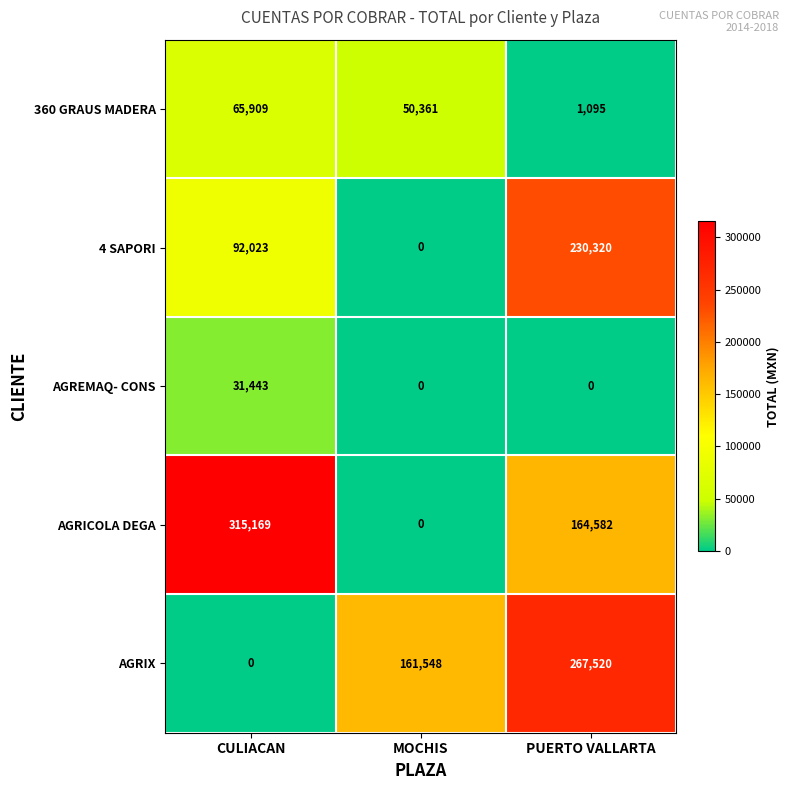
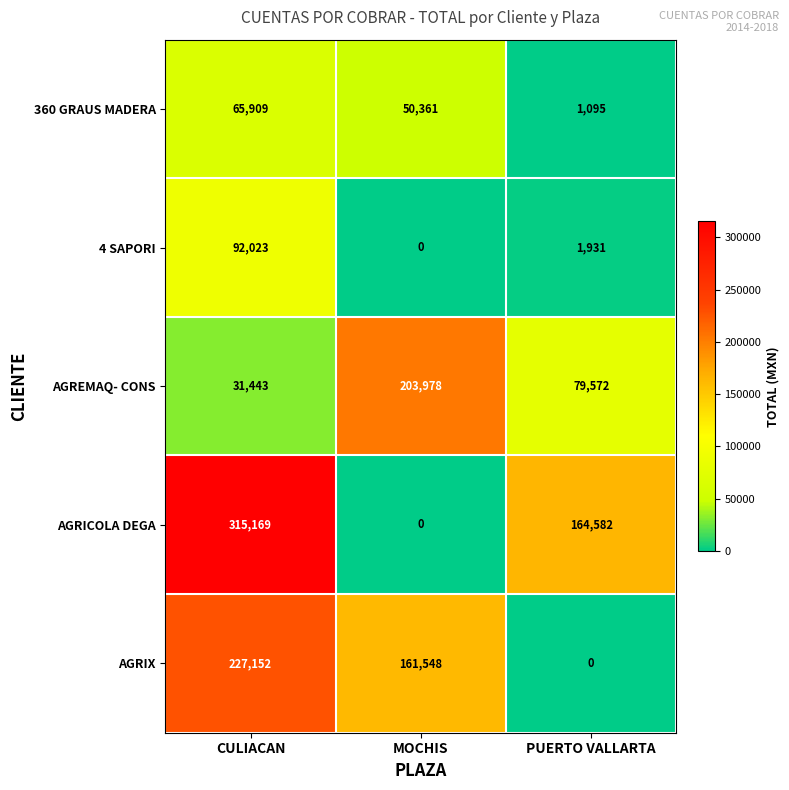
4 SAPORI, PUERTO VALLARTA: 230,320 -> 1,931
AGREMAQ- CONS, MOCHIS: 0 -> 203,978
AGREMAQ- CONS, PUERTO VALLARTA: 0 -> 79,572
AGRIX, CULIACAN: 0 -> 227,152
AGRIX, PUERTO VALLARTA: 267,520 -> 0
